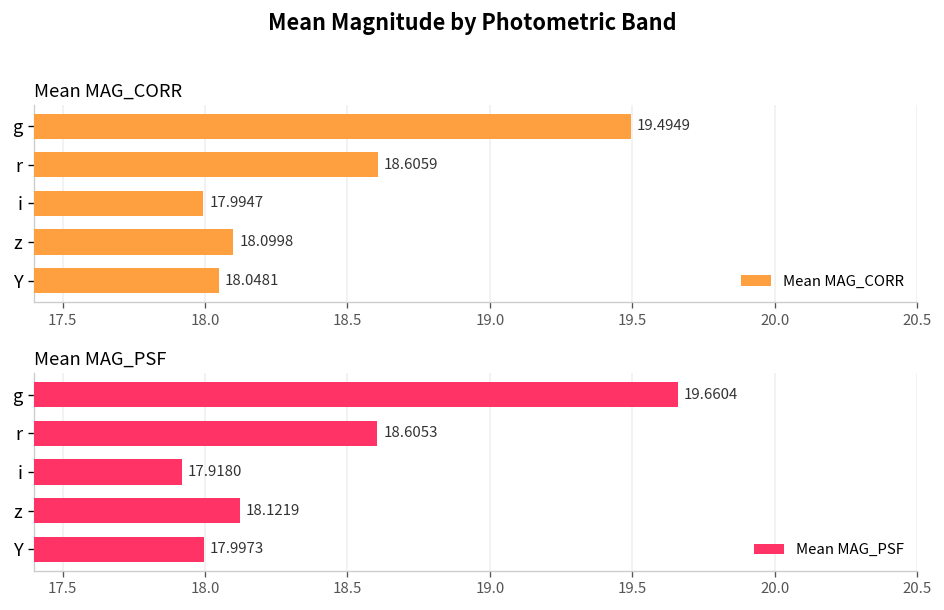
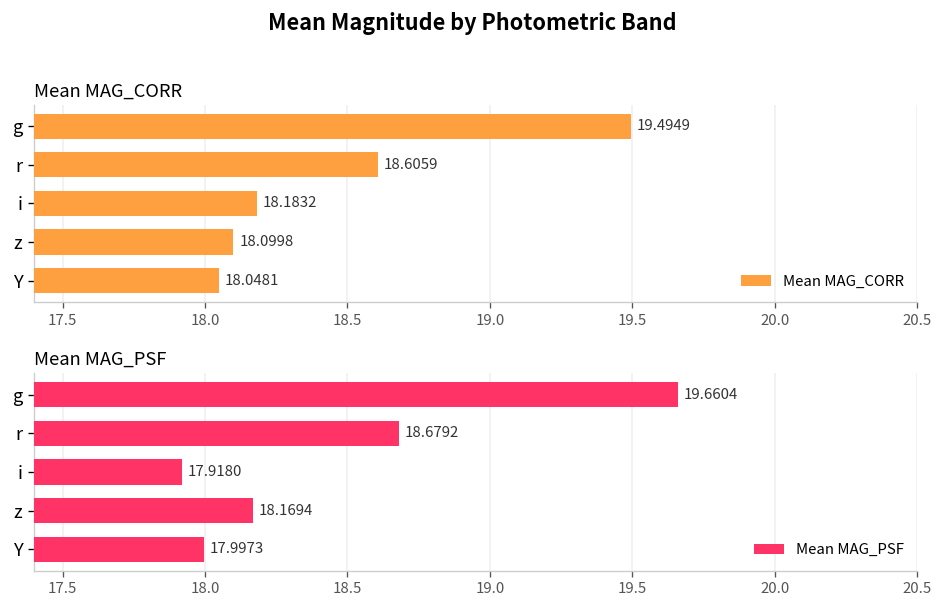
Mean MAG_CORR, i: 17.9947 -> 18.1832
Mean MAG_PSF, r: 18.6053 -> 18.6792
Mean MAG_PSF, z: 18.1219 -> 18.1694
